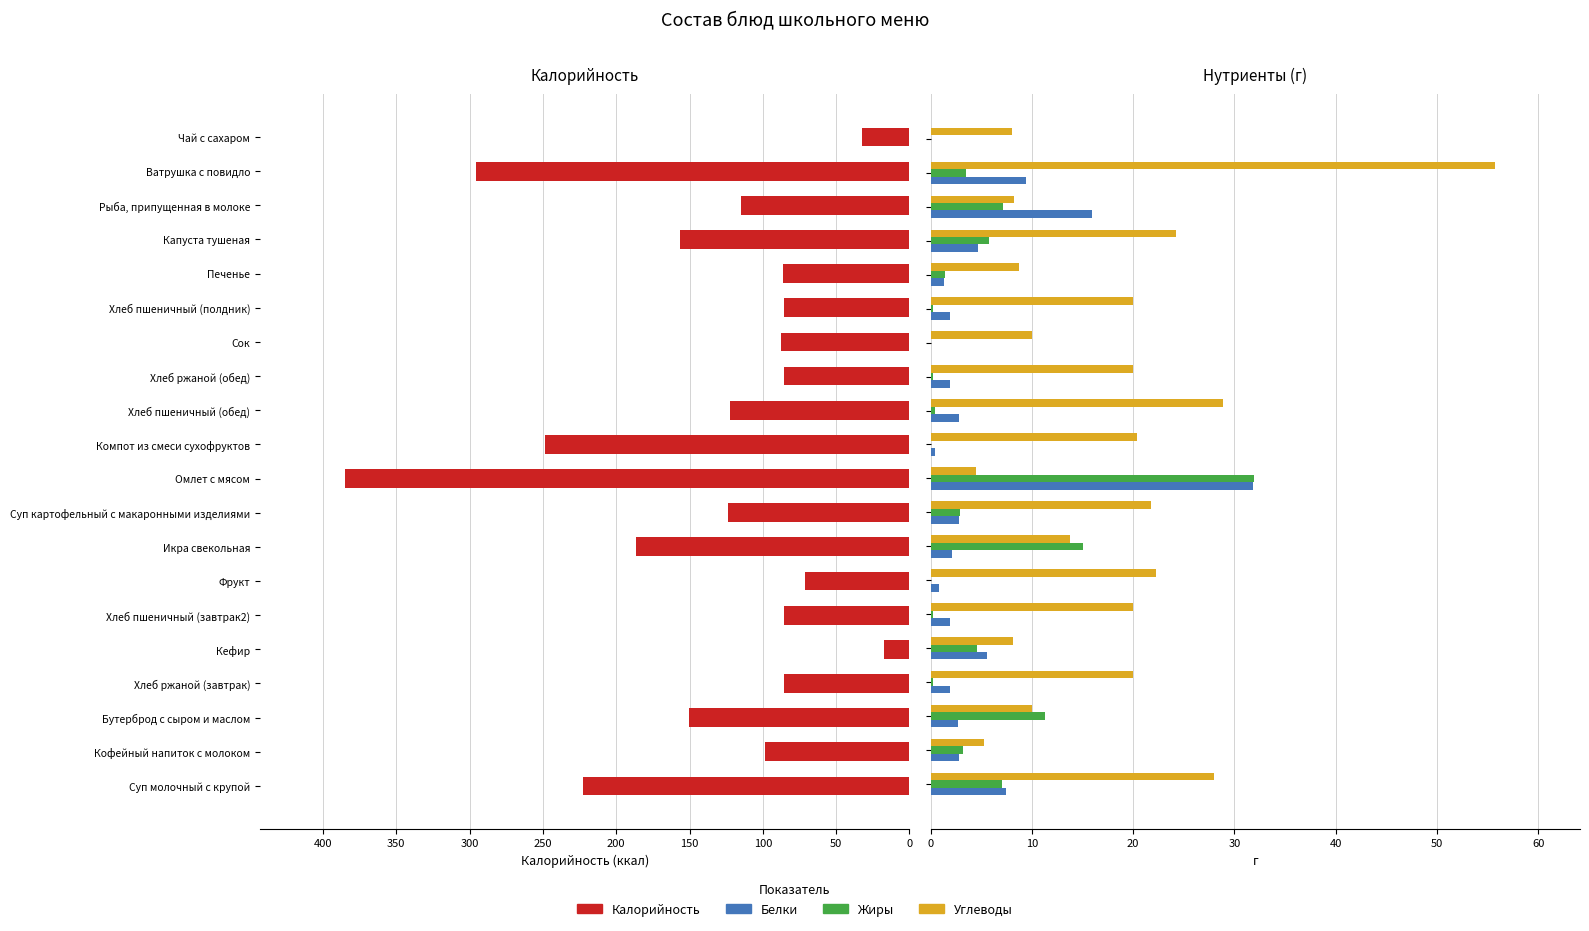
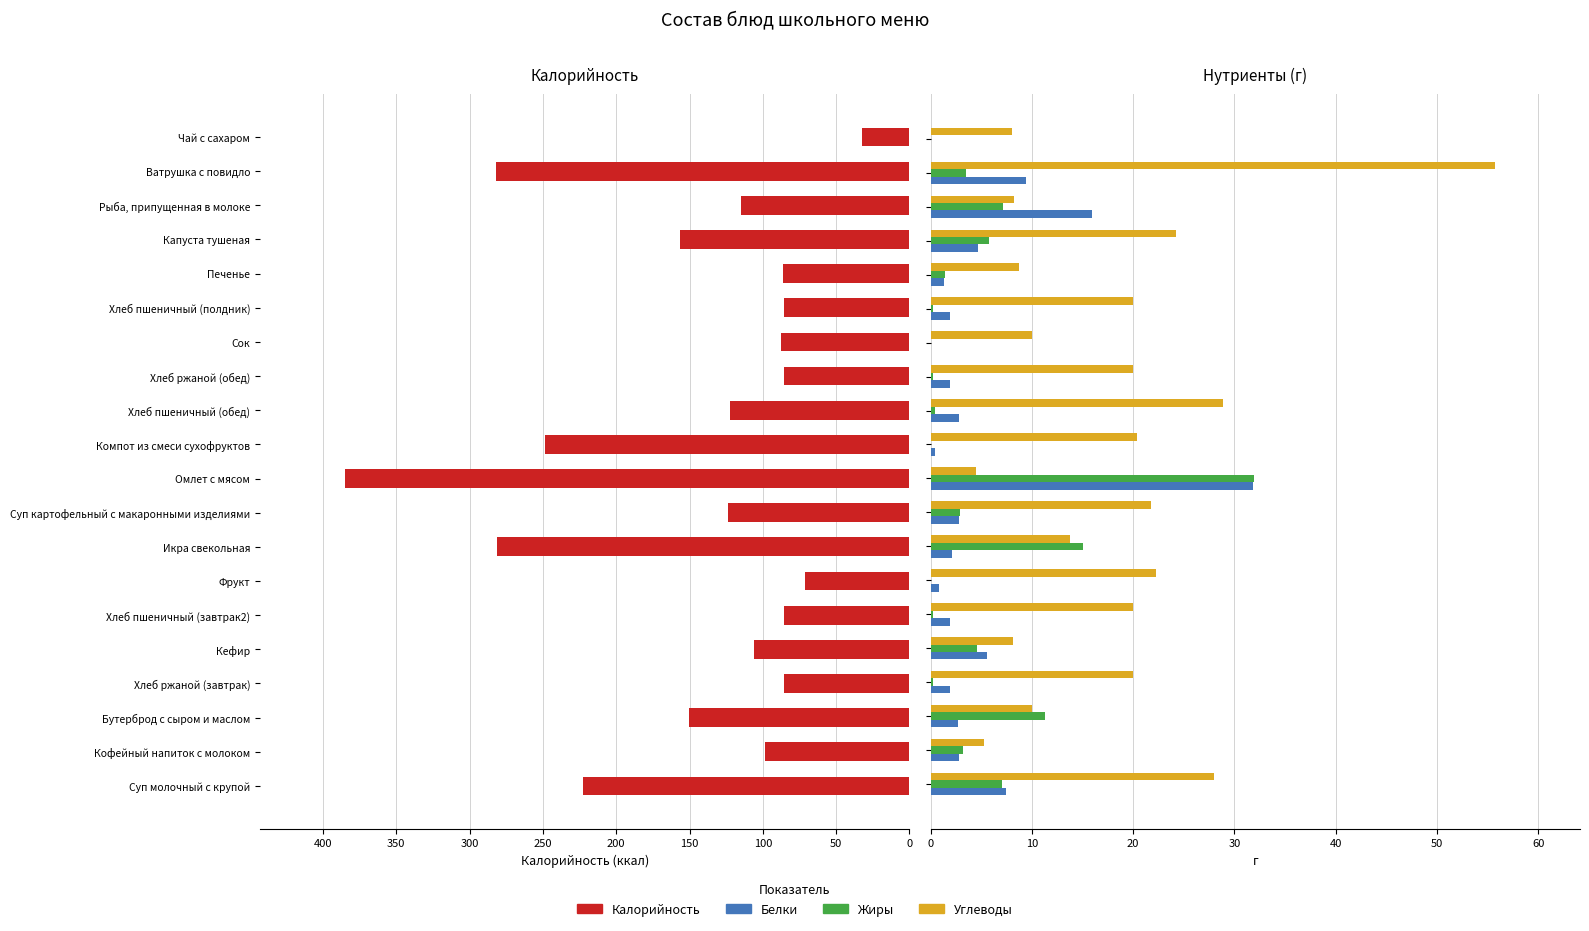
Калорийность, Ватрушка с повидло: 296 -> 282
Калорийность, Икра свекольная: 187 -> 282
Калорийность, Кефир: 17 -> 106
